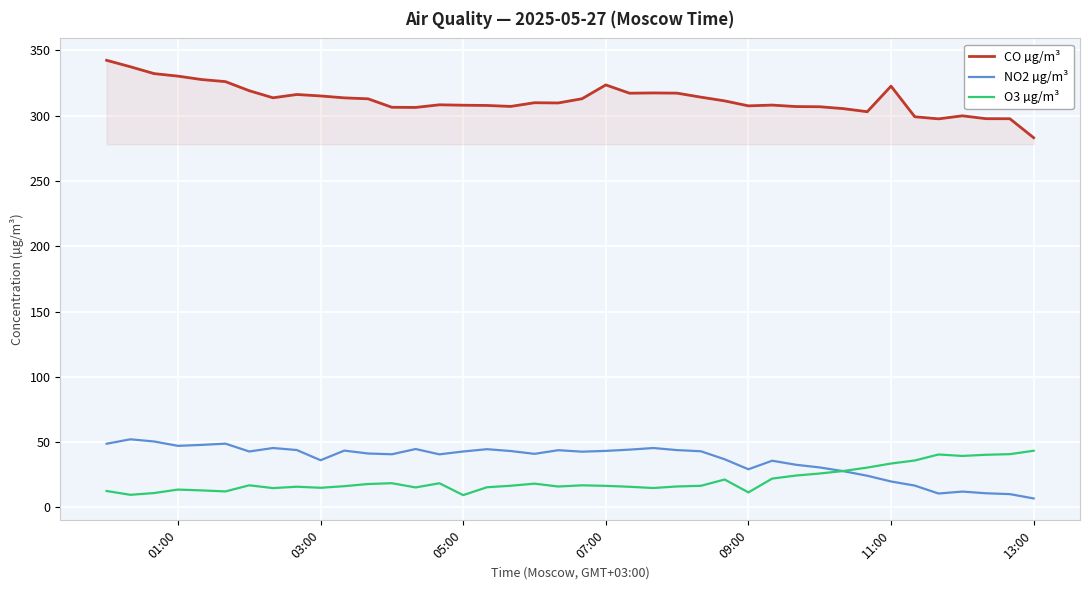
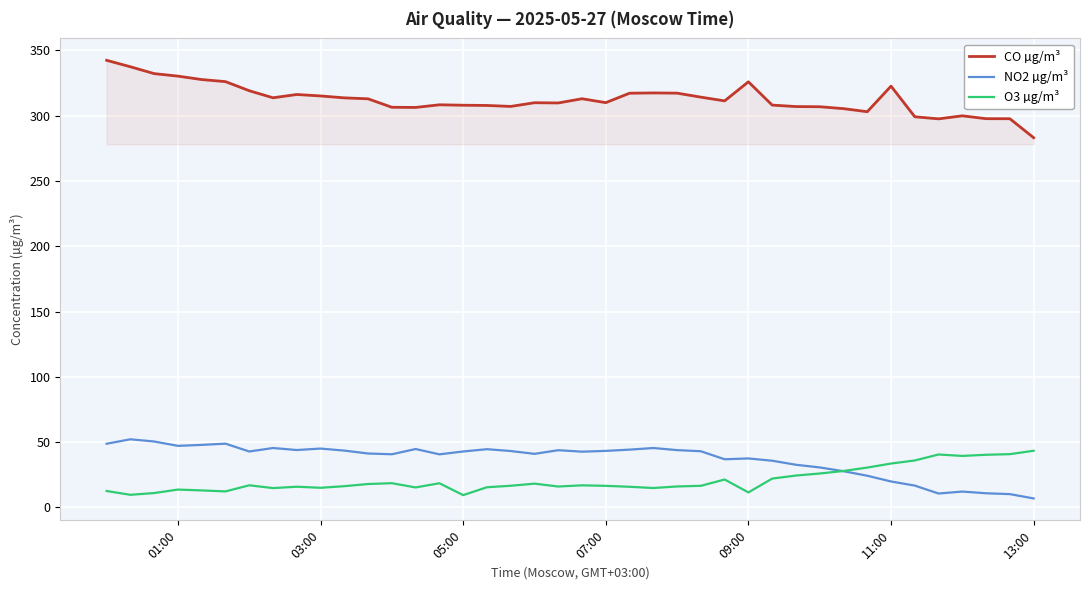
NO2 µg/m³, 03:00: 36 -> 45
CO µg/m³, 07:00: 324 -> 310
CO µg/m³, 09:00: 307 -> 326
NO2 µg/m³, 09:00: 29 -> 38
